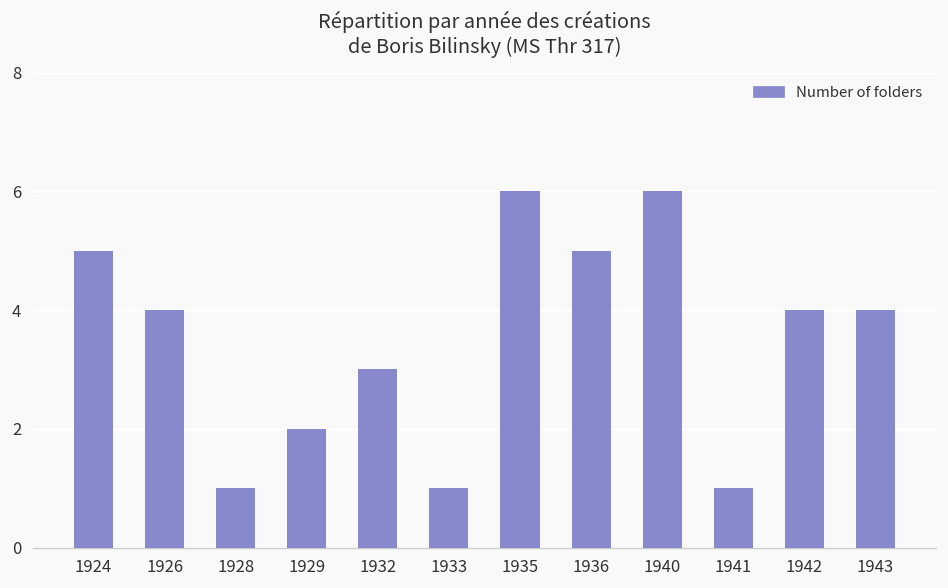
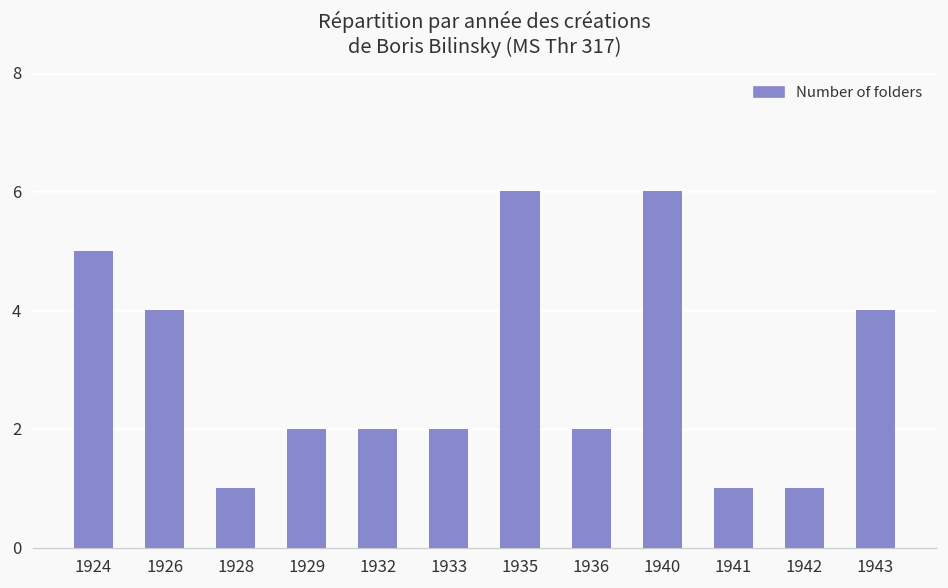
1932: 3 -> 2
1933: 1 -> 2
1936: 5 -> 2
1942: 4 -> 1
